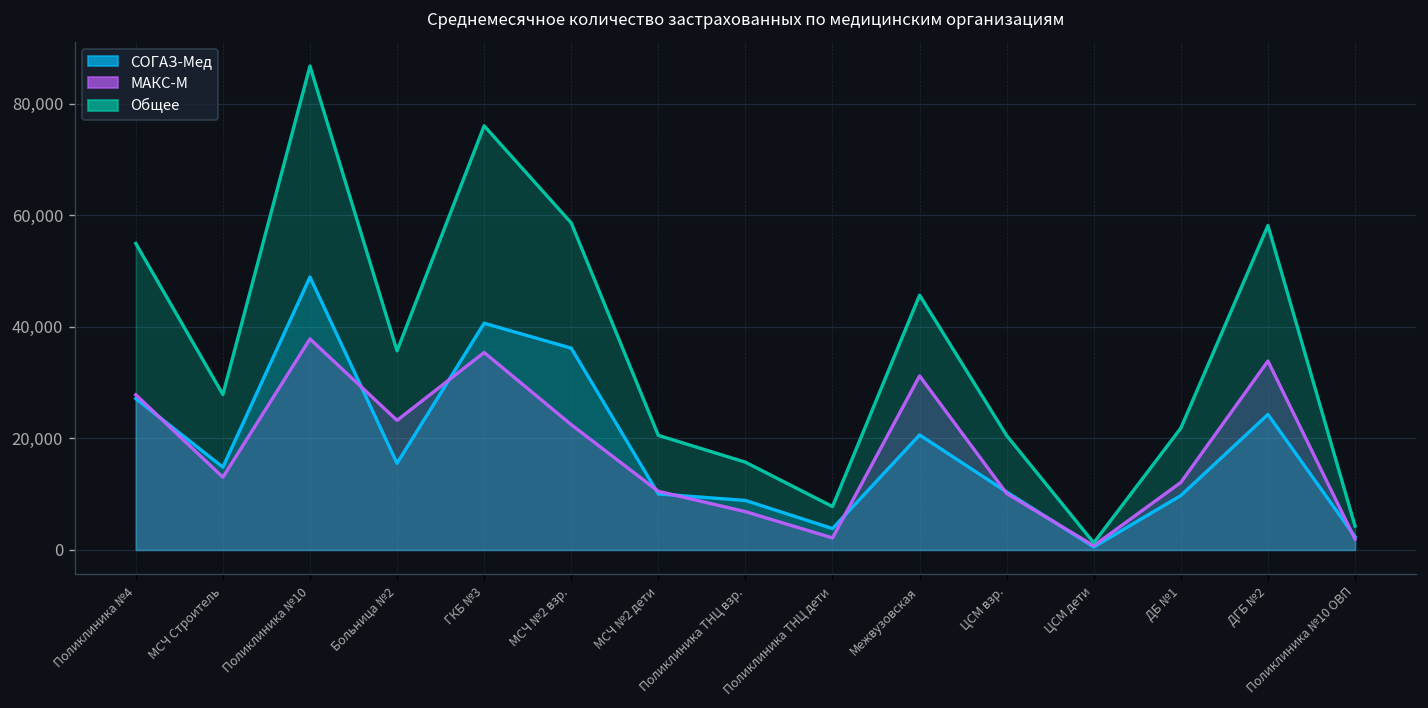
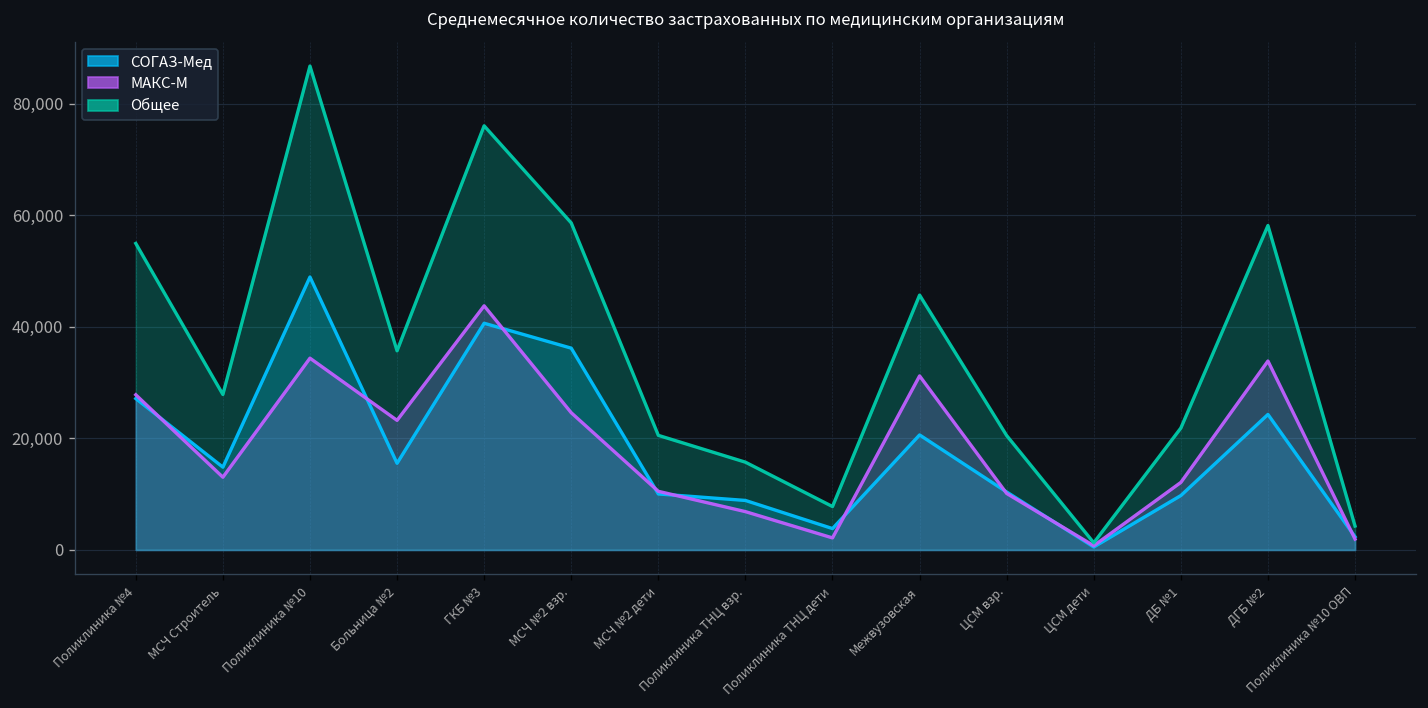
МАКС-М, Поликлиника №10: 38,000 -> 34,000
МАКС-М, ГКБ №3: 35,000 -> 44,000
МАКС-М, МСЧ №2 взр.: 22,000 -> 25,000
